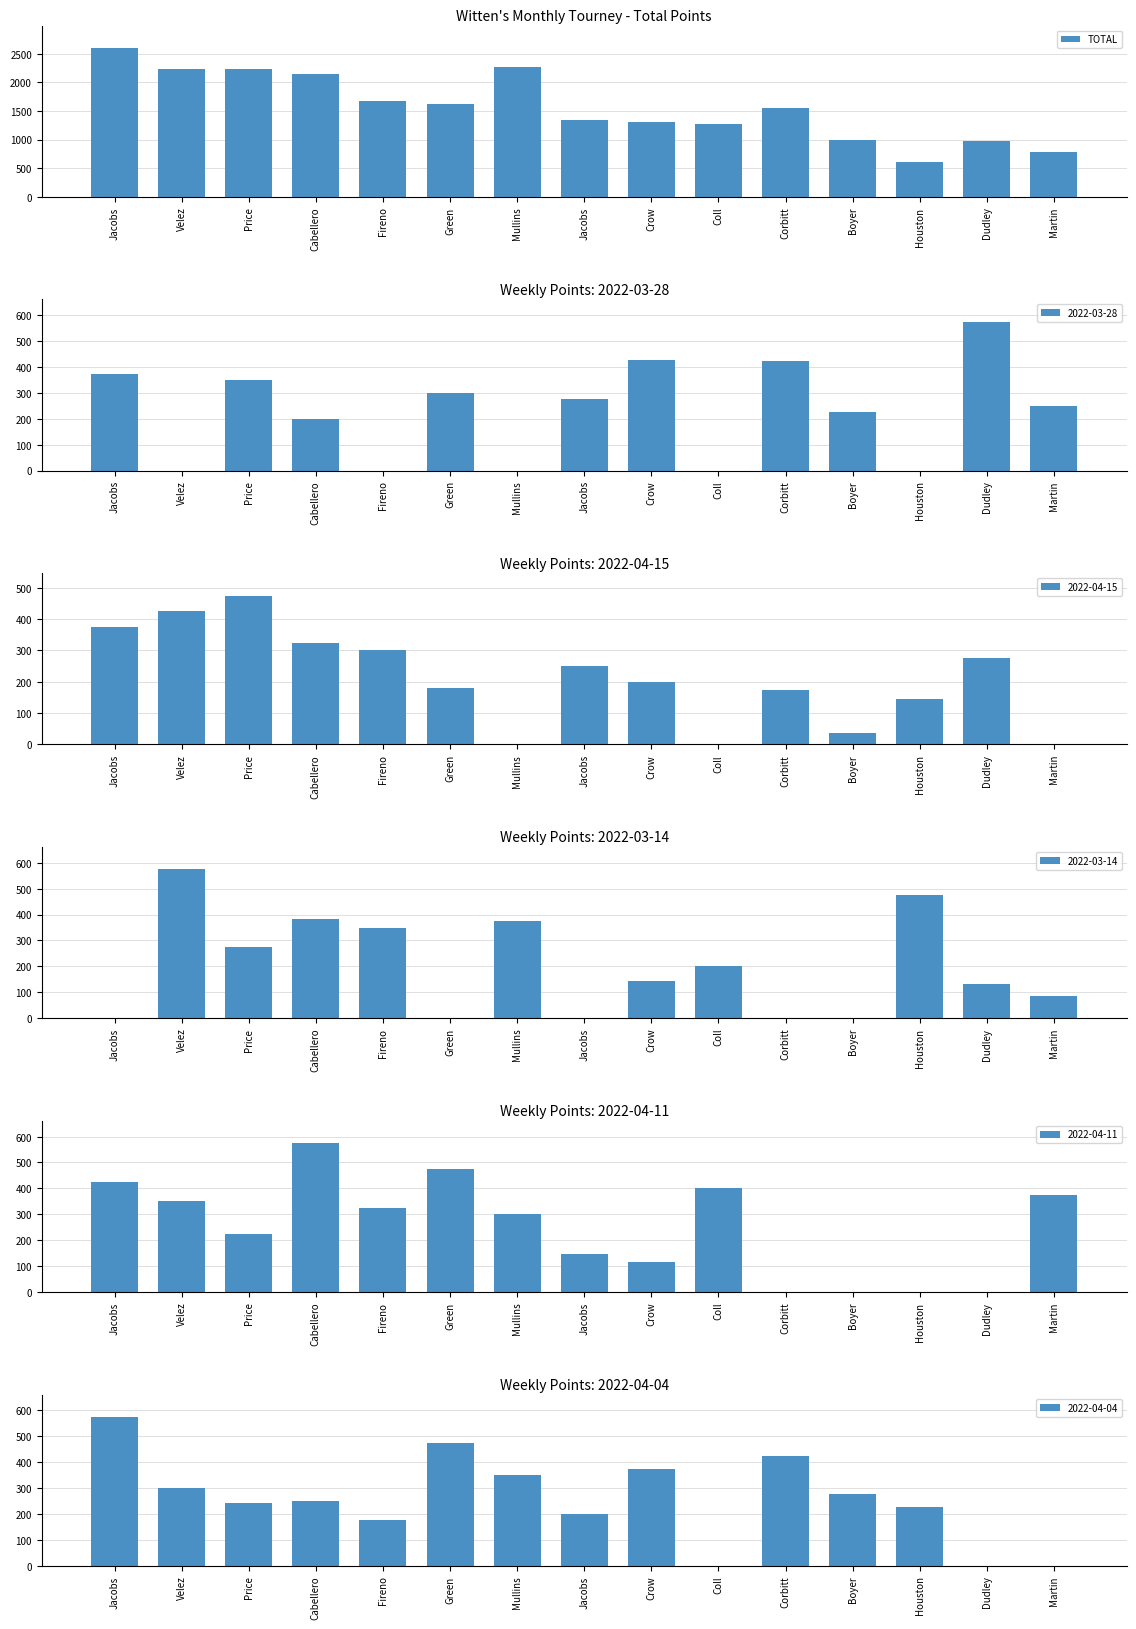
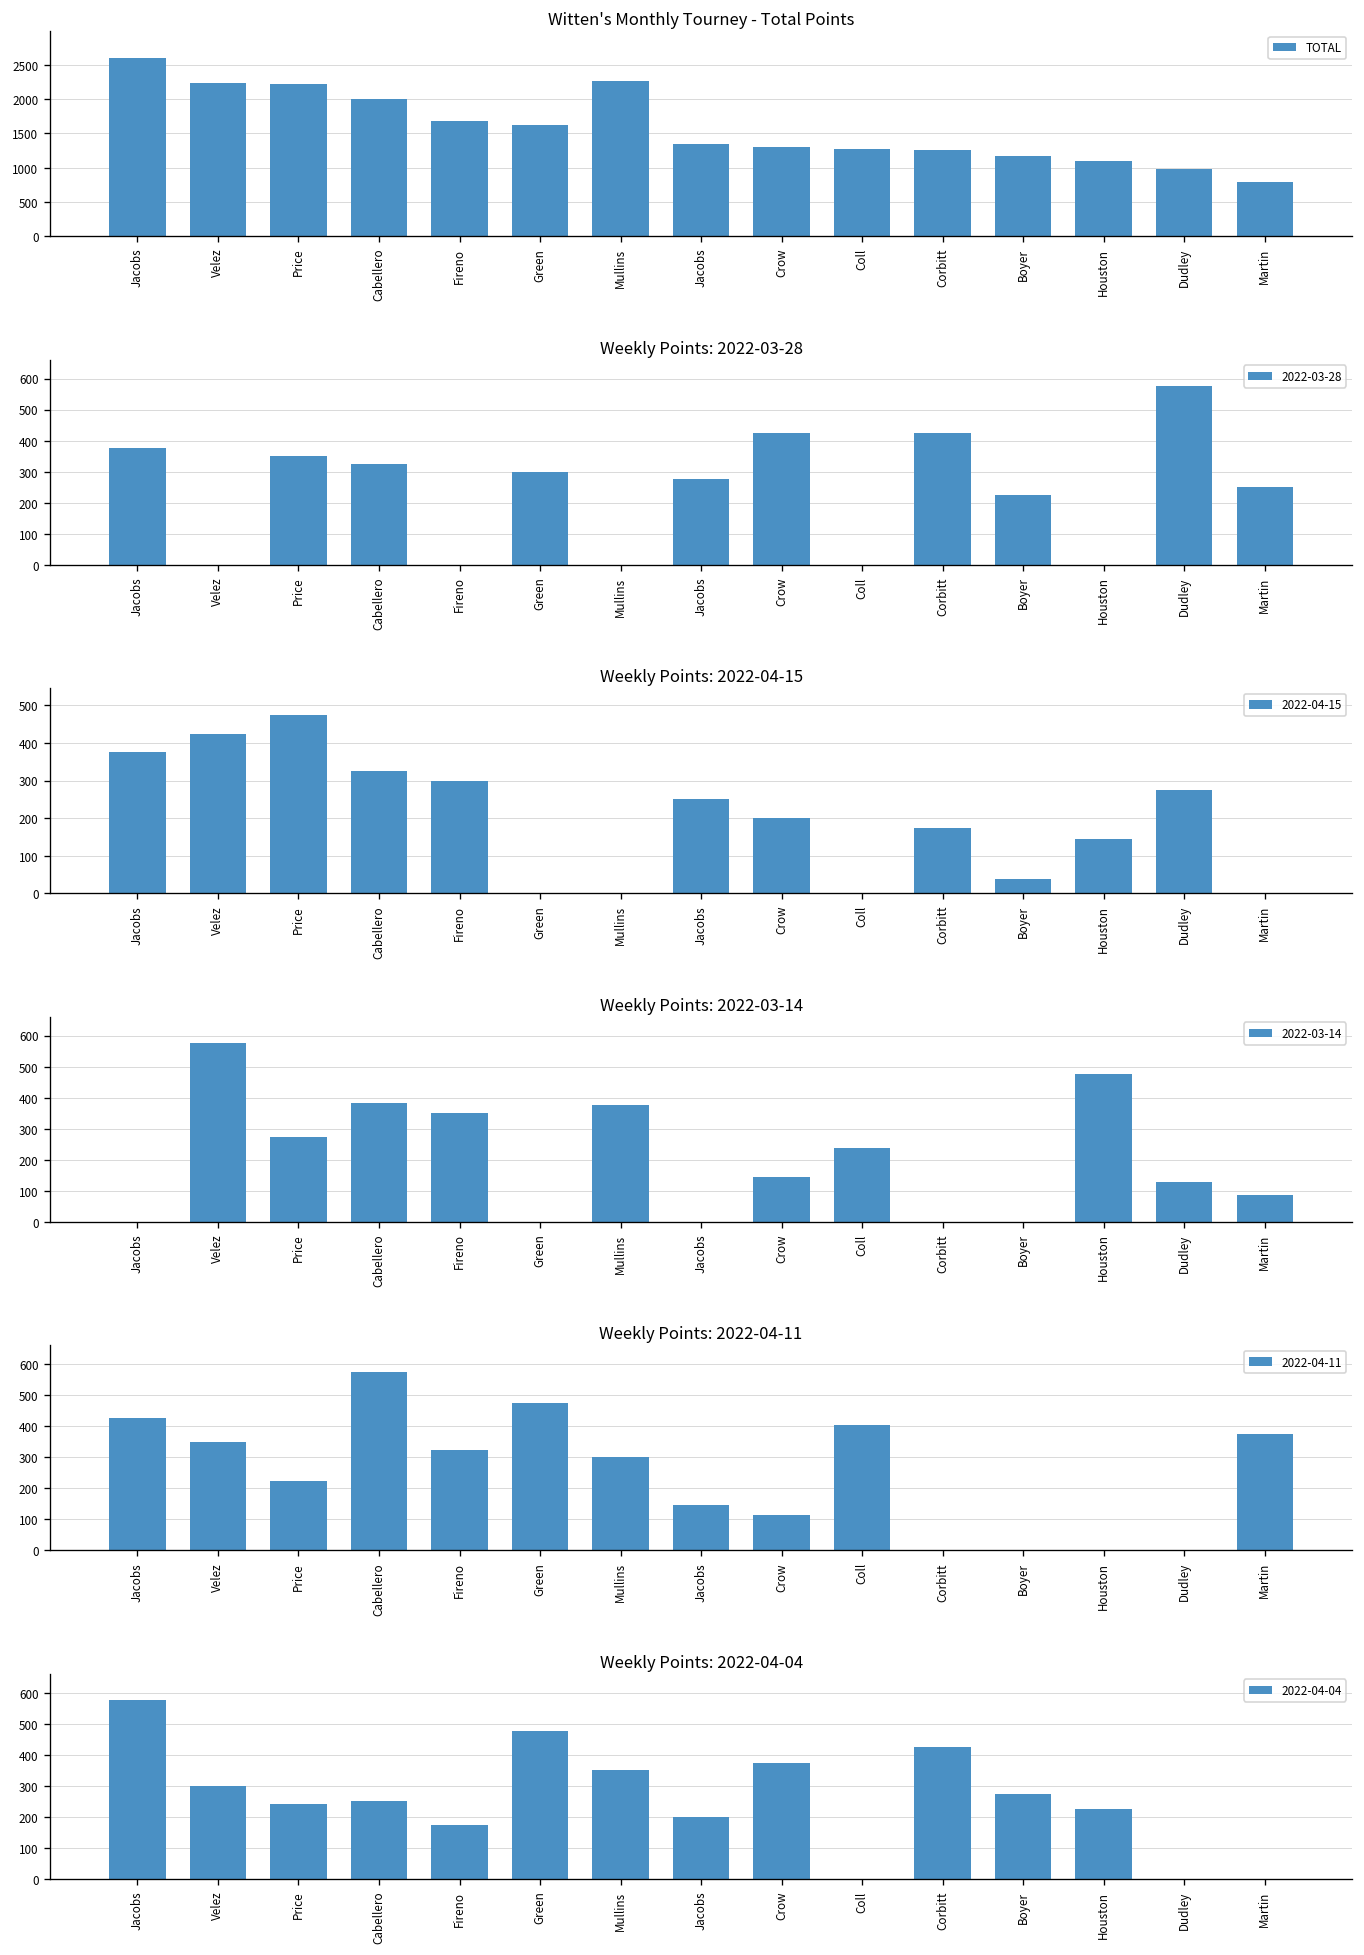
Witten's Monthly Tourney - Total Points, Cabellero: 2200 -> 2000
Witten's Monthly Tourney - Total Points, Corbitt: 1600 -> 1300
Witten's Monthly Tourney - Total Points, Boyer: 1000 -> 1200
Witten's Monthly Tourney - Total Points, Houston: 600 -> 1100
Weekly Points: 2022-03-28, Cabellero: 200 -> 330
Weekly Points: 2022-04-15, Green: 180 -> 0
Weekly Points: 2022-03-14, Coll: 200 -> 240
